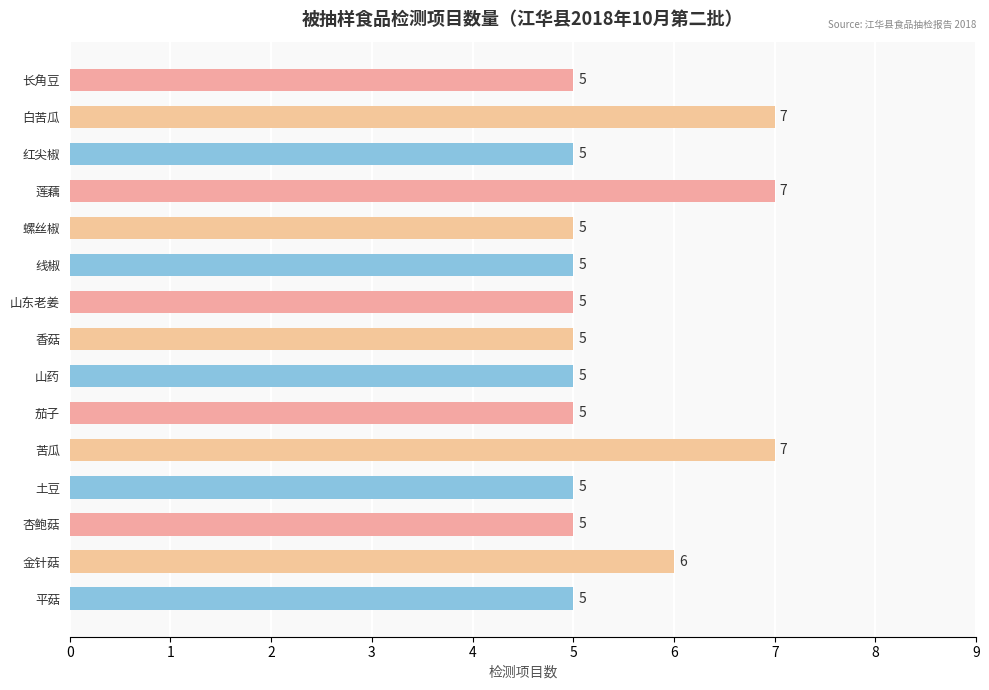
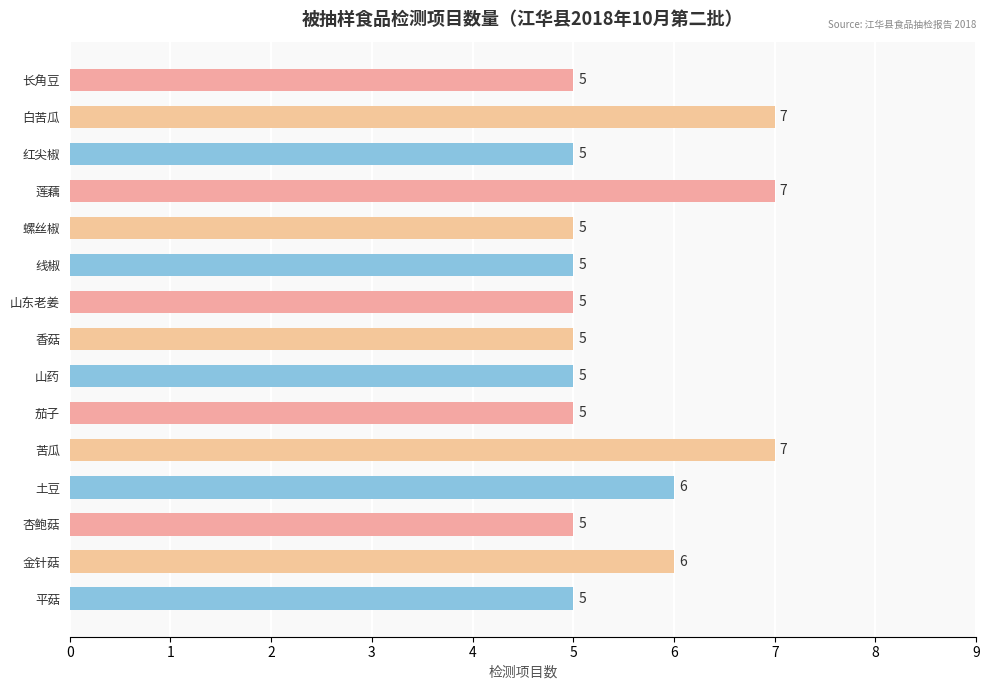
土豆: 5 -> 6
